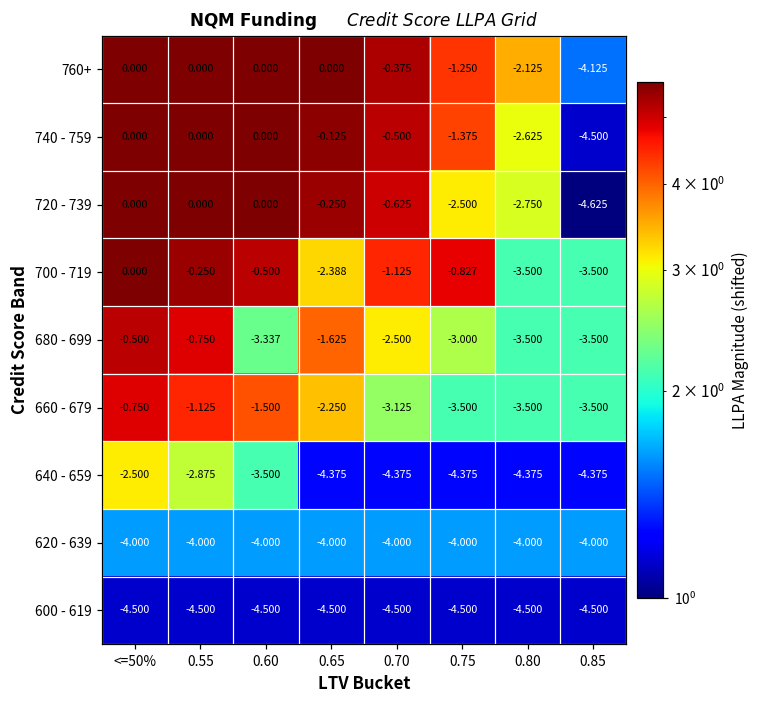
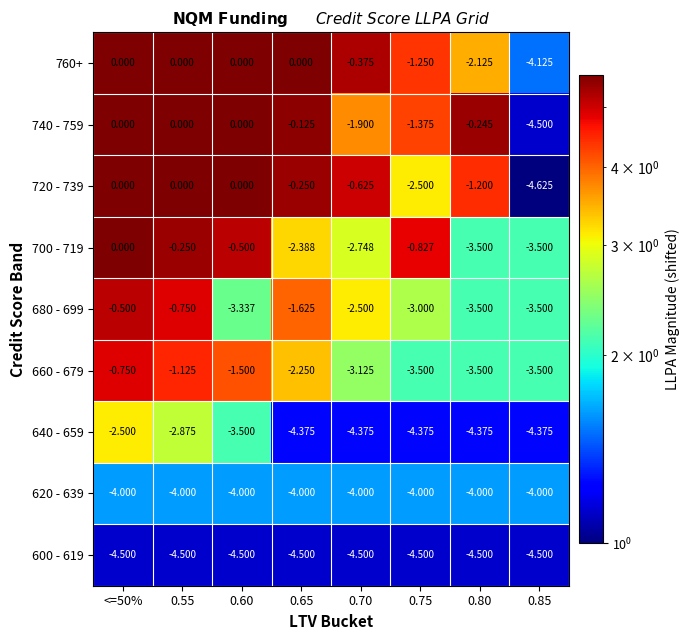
740 - 759, 0.70: -0.500 -> -1.900
740 - 759, 0.80: -2.625 -> -0.245
720 - 739, 0.80: -2.750 -> -1.200
700 - 719, 0.70: -1.125 -> -2.748
